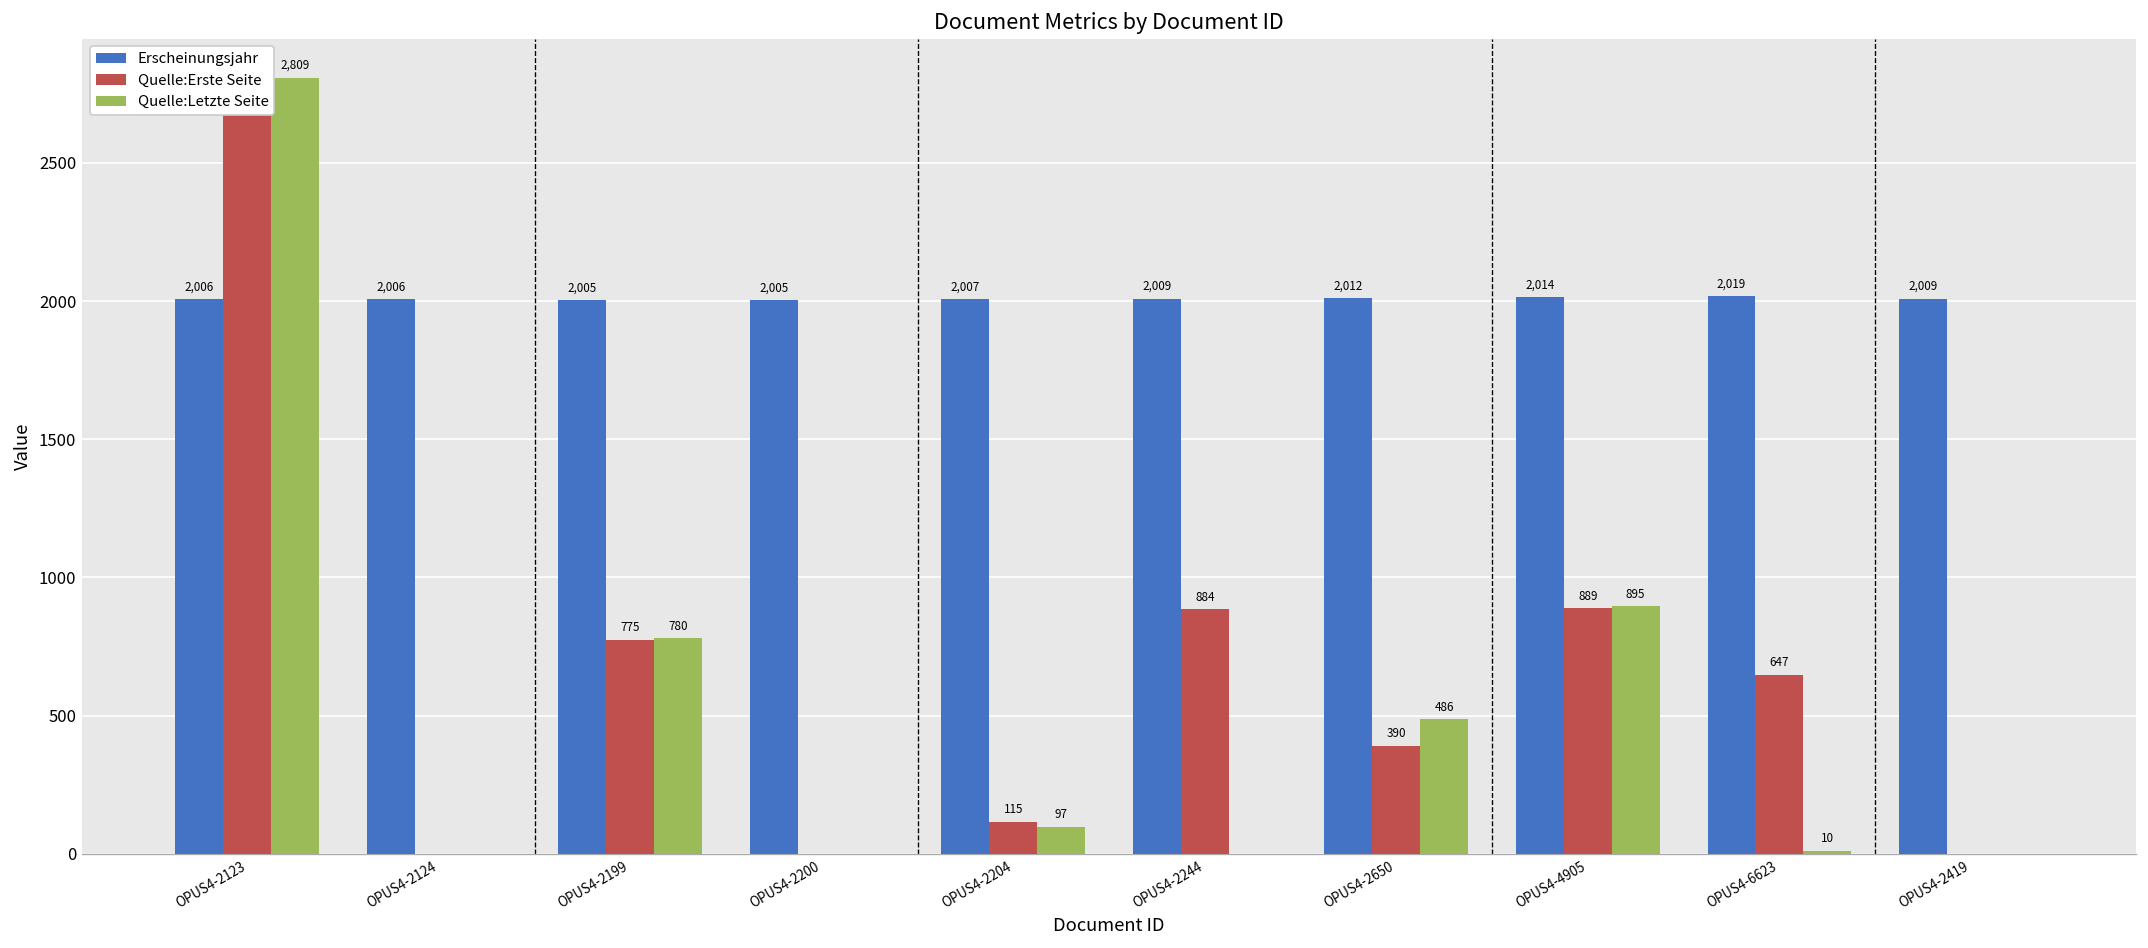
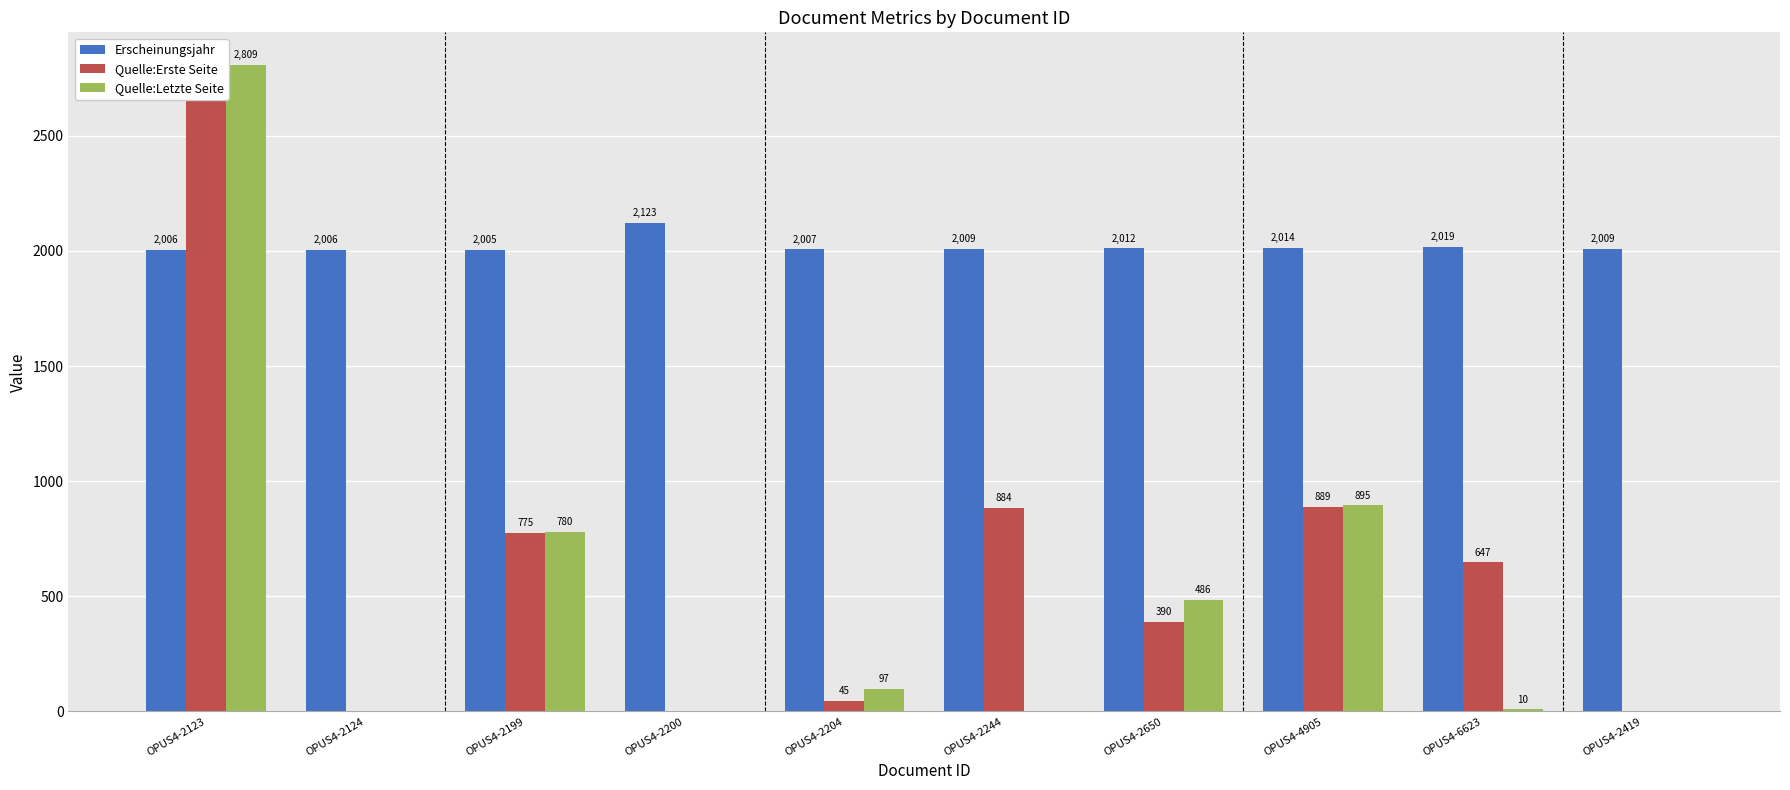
Erscheinungsjahr, OPUS4-2200: 2,005 -> 2,123
Quelle:Erste Seite, OPUS4-2204: 115 -> 45
